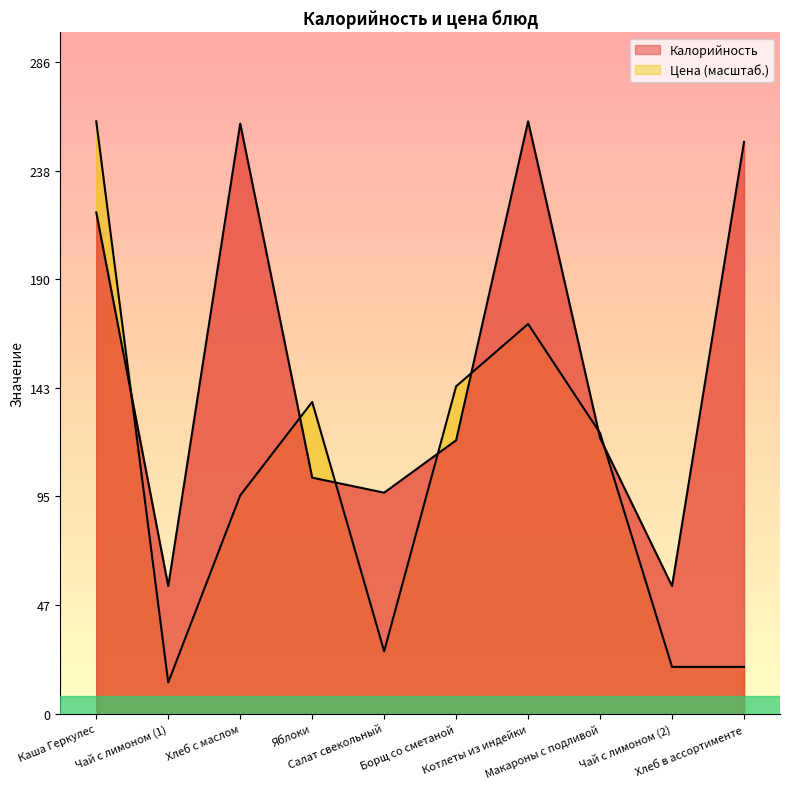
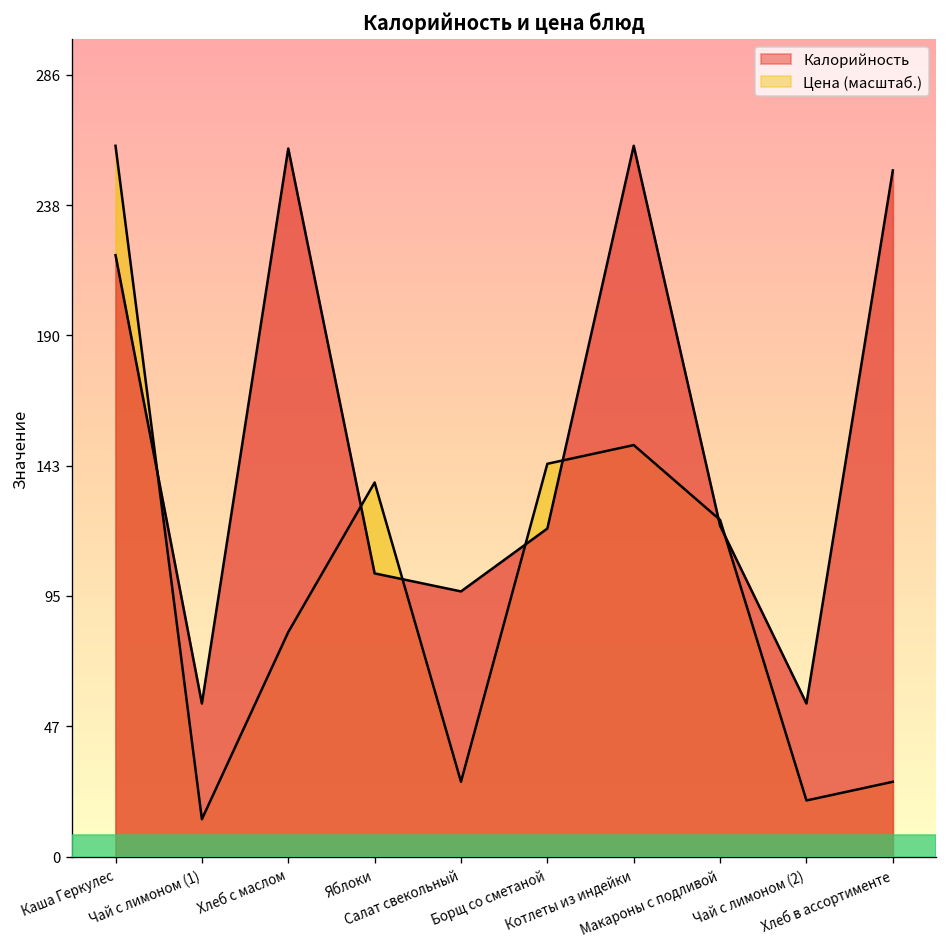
Цена (масштаб.), Хлеб с маслом: 96 -> 82
Цена (масштаб.), Котлеты из индейки: 171 -> 151
Цена (масштаб.), Хлеб в ассортименте: 21 -> 27
